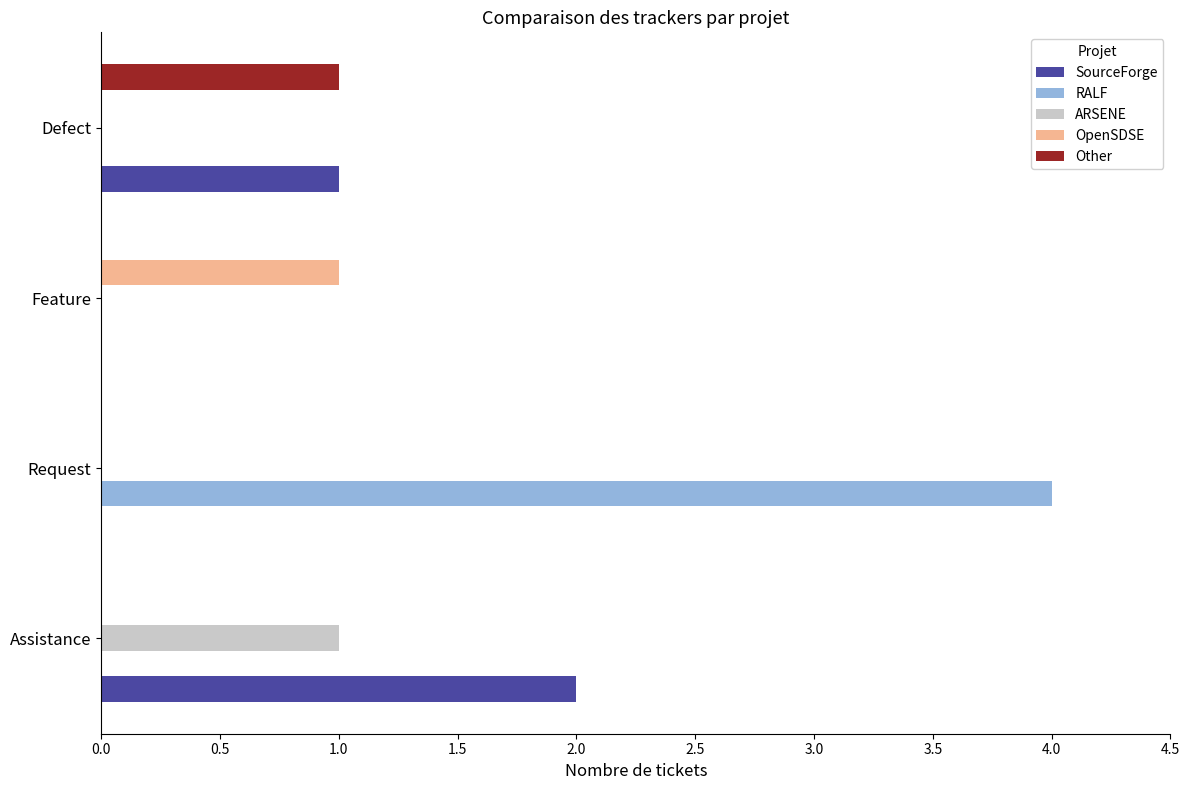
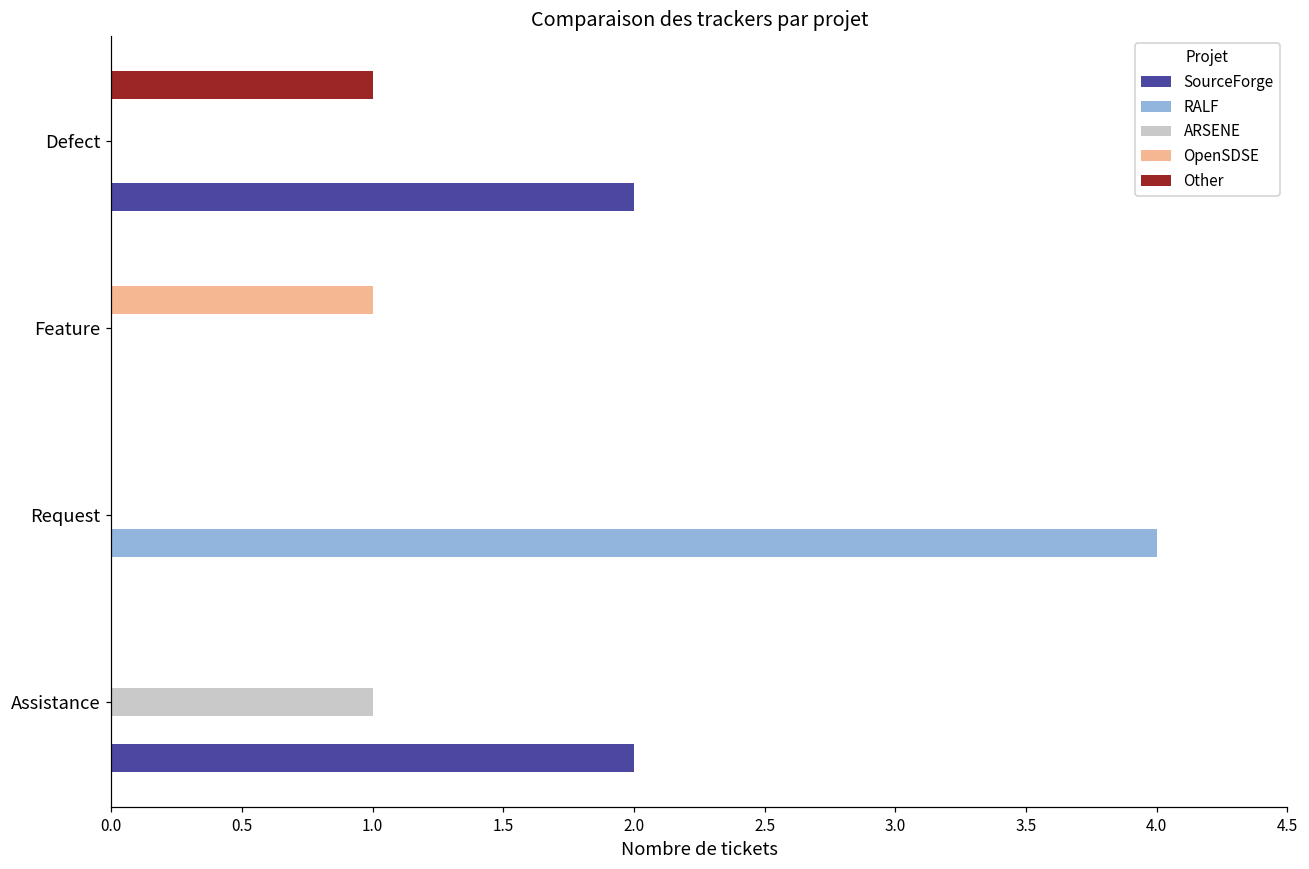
SourceForge, Defect: 1 -> 2
